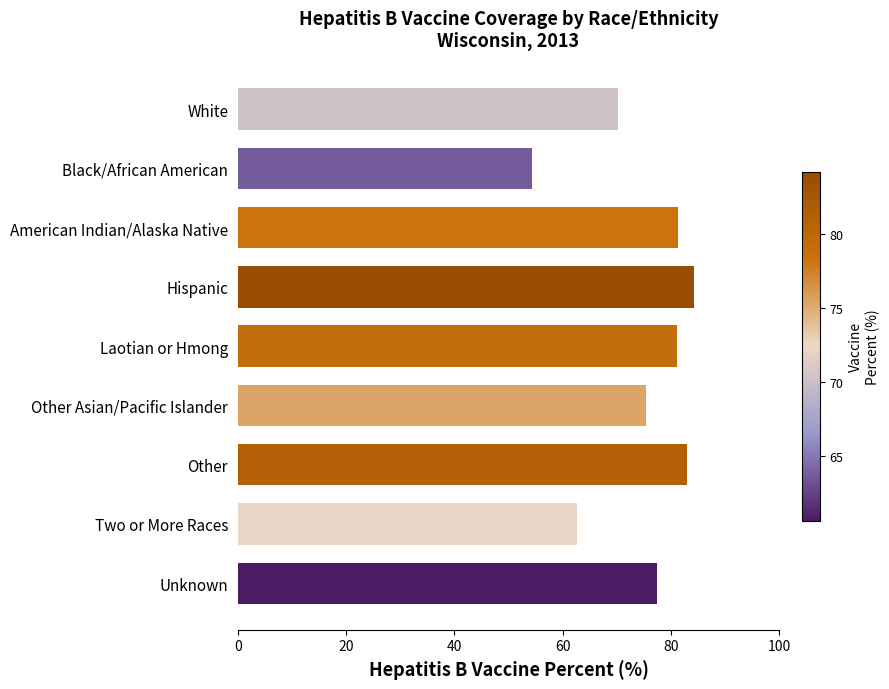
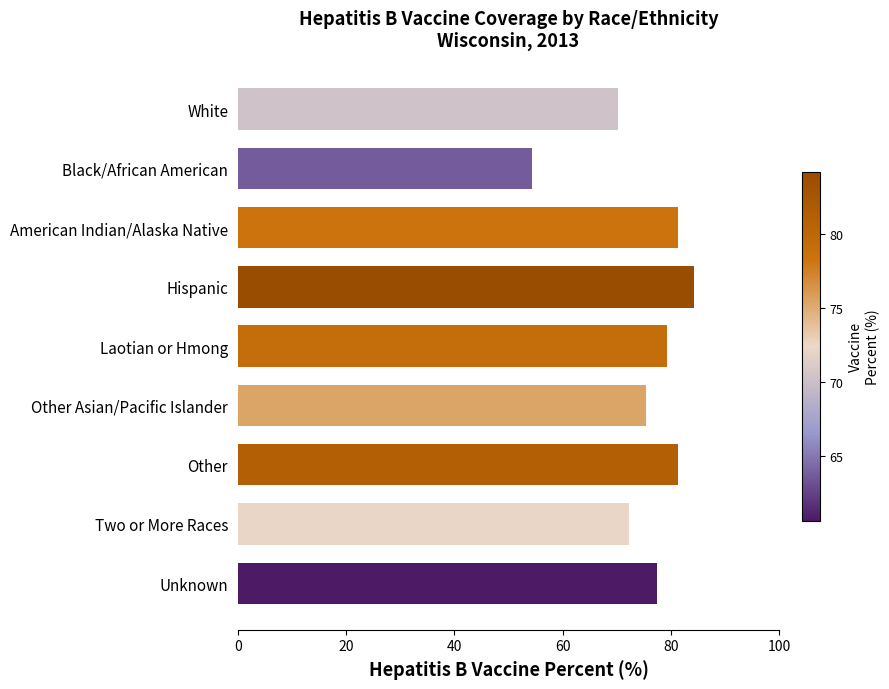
Laotian or Hmong: 81 -> 79
Other: 83 -> 81
Two or More Races: 63 -> 72
